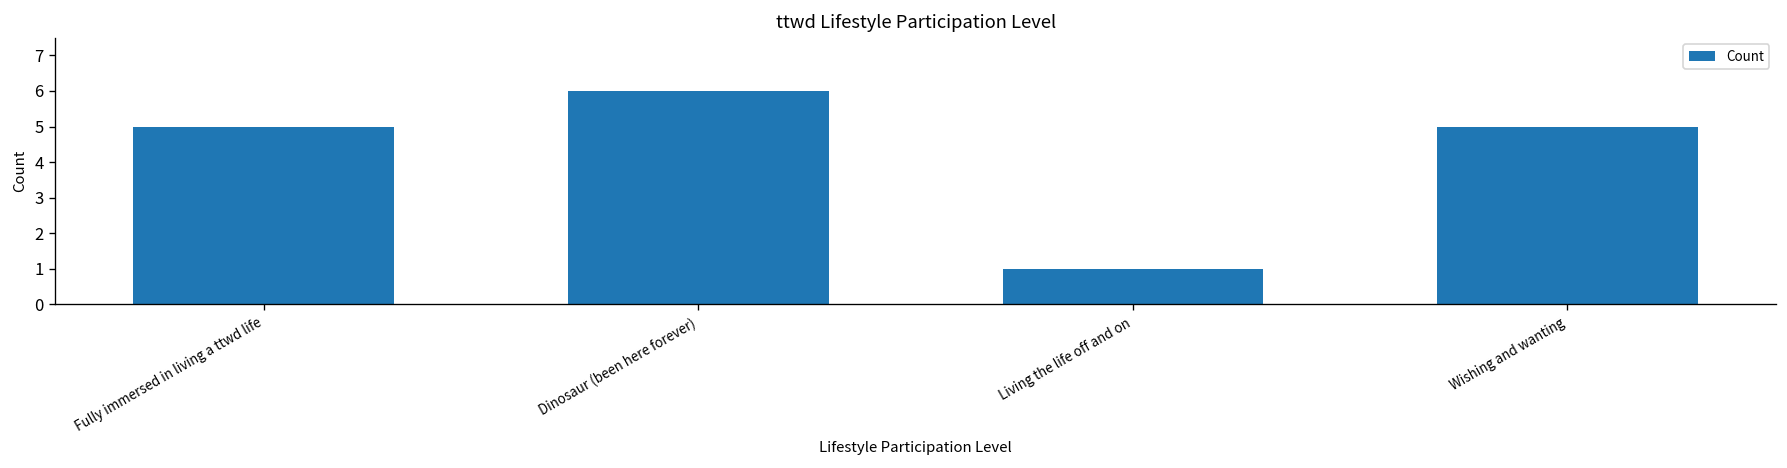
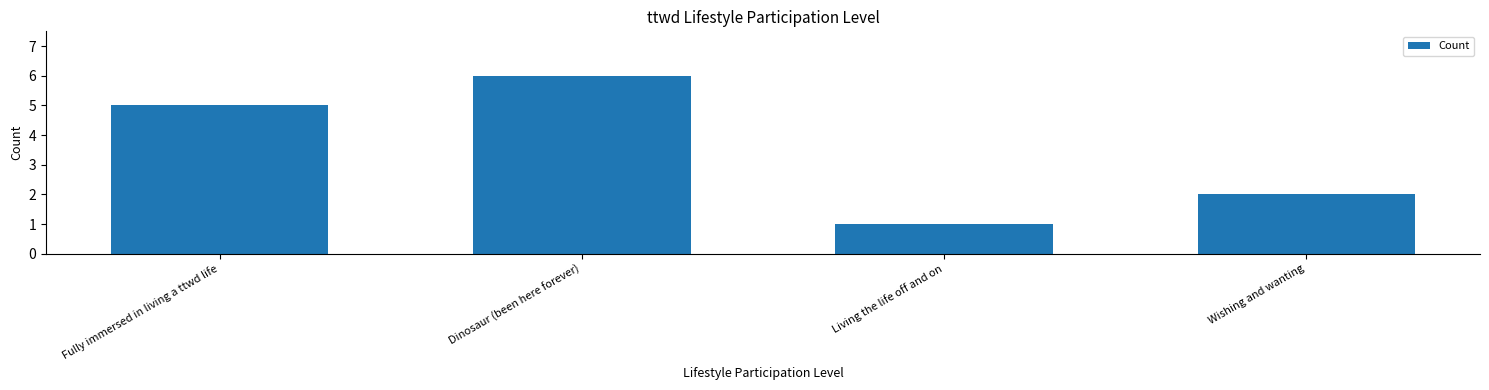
Wishing and wanting: 5 -> 2
